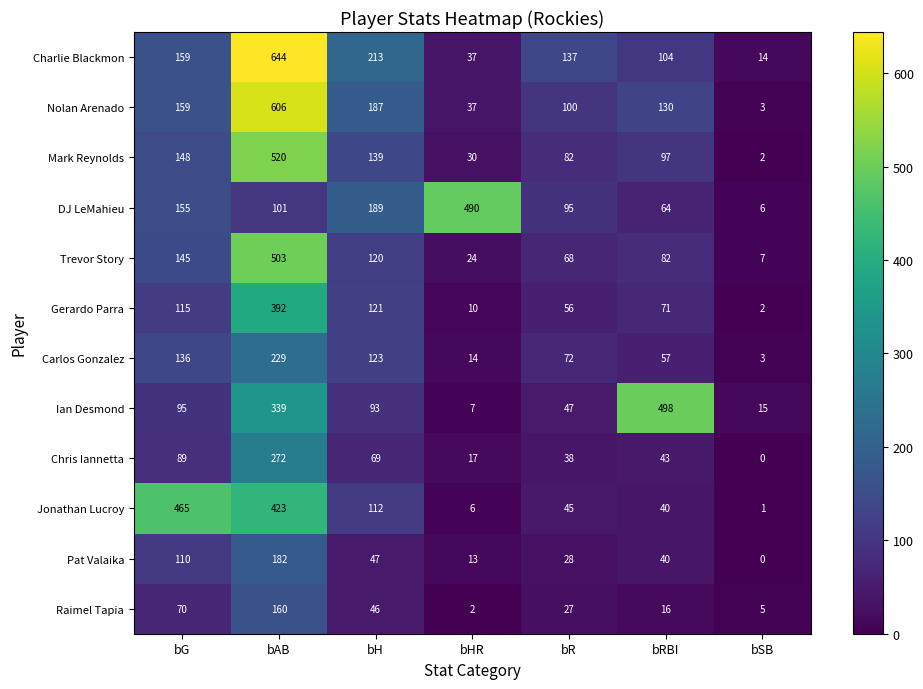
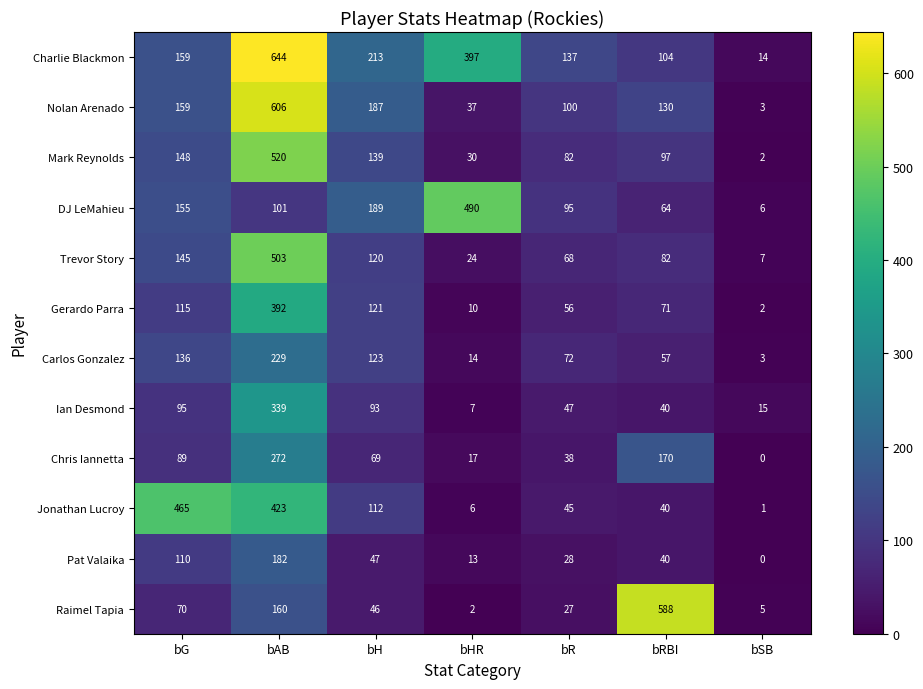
Charlie Blackmon, bHR: 37 -> 397
Ian Desmond, bRBI: 498 -> 40
Chris Iannetta, bRBI: 43 -> 170
Raimel Tapia, bRBI: 16 -> 588
